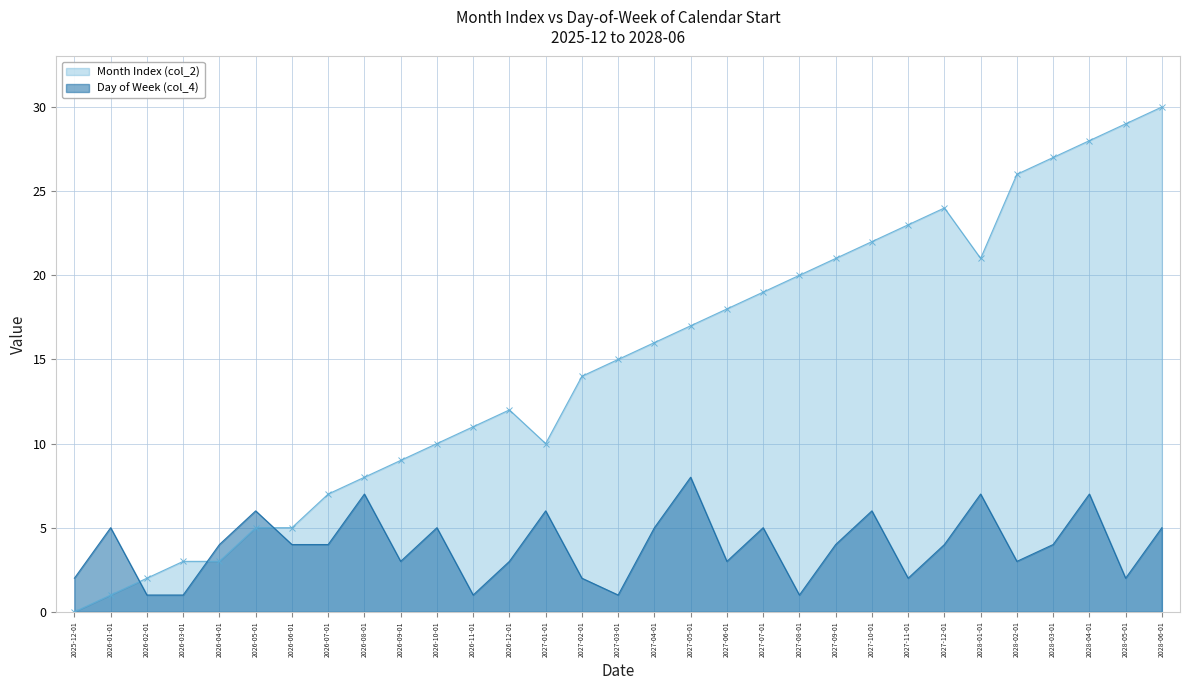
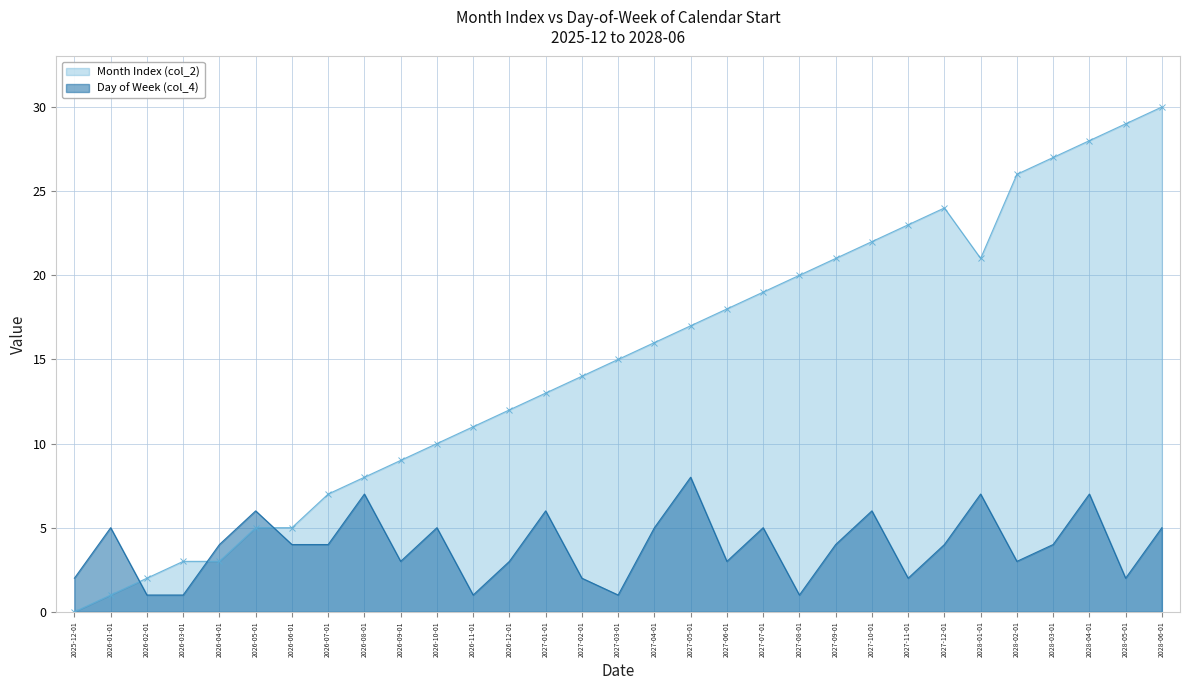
Month Index (col_2), 2027-01-01: 10 -> 13
